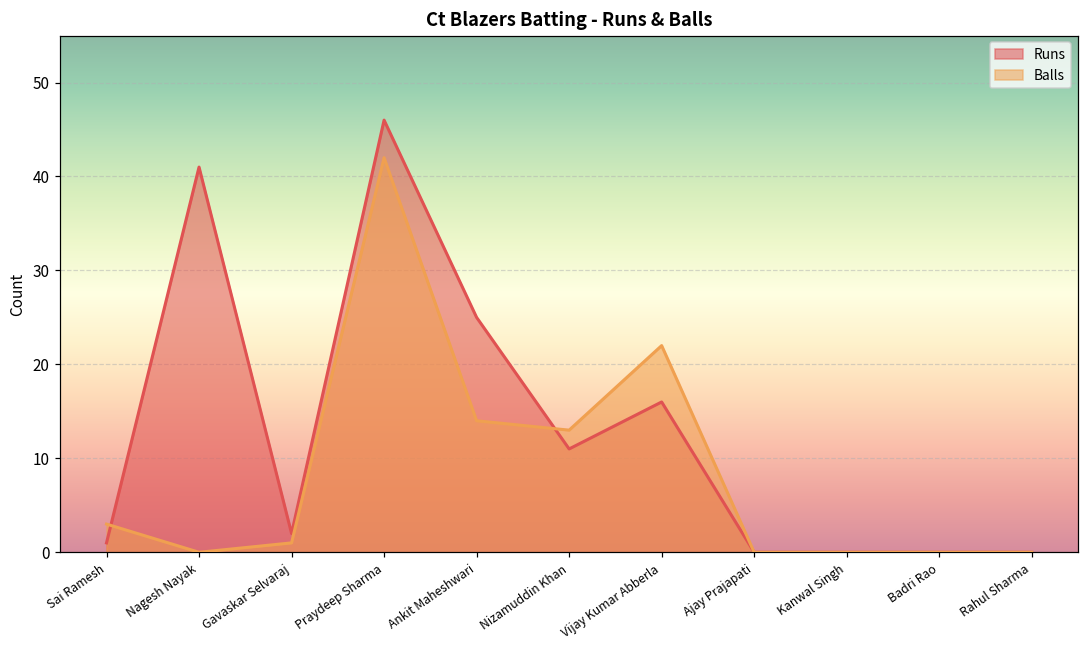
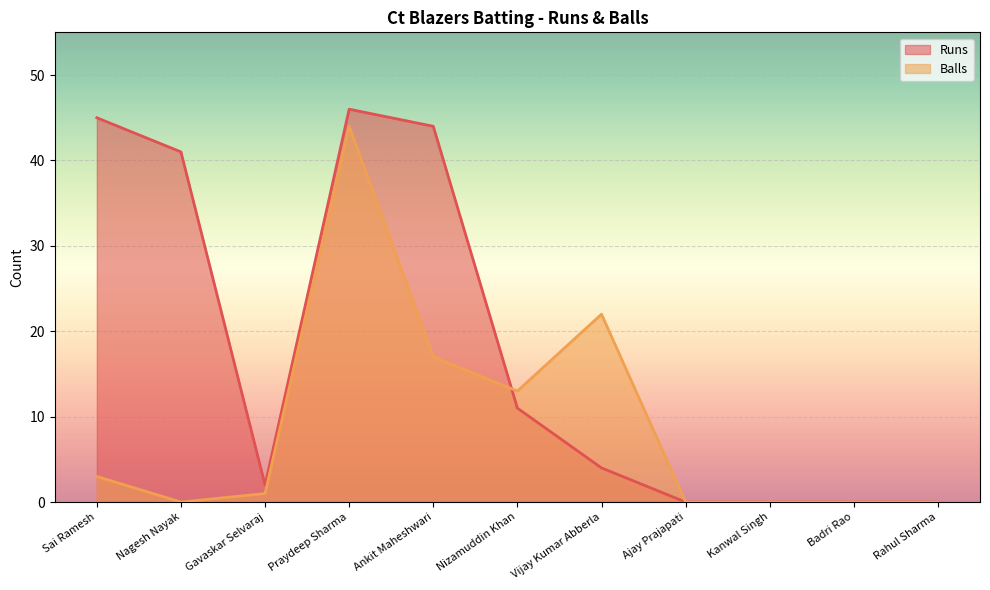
Runs, Sai Ramesh: 1 -> 45
Balls, Praydeep Sharma: 42 -> 44
Runs, Ankit Maheshwari: 25 -> 44
Balls, Ankit Maheshwari: 14 -> 17
Runs, Vijay Kumar Abberla: 16 -> 4
